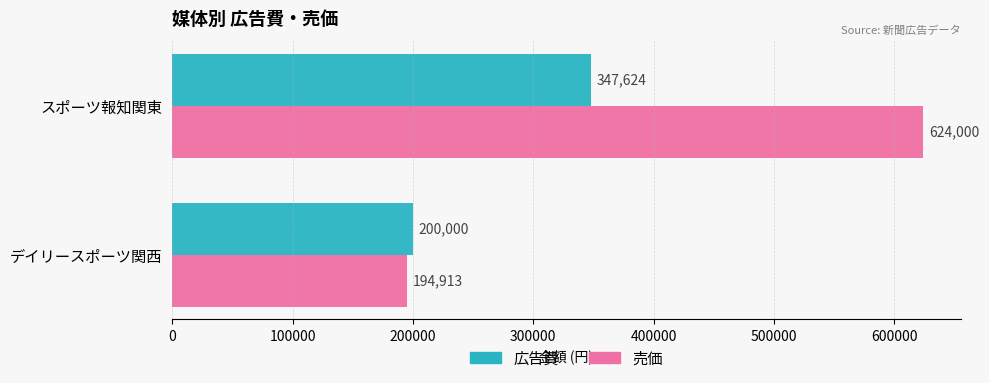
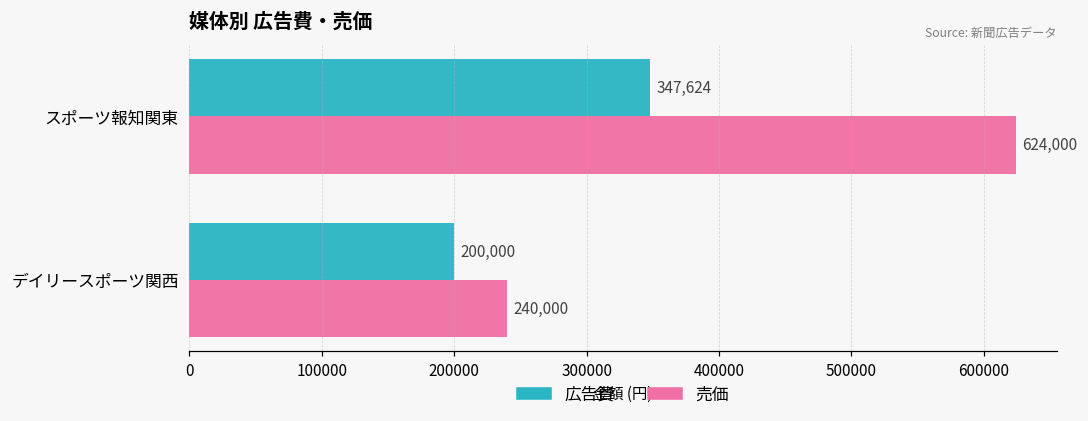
売価, デイリースポーツ関西: 194,913 -> 240,000
